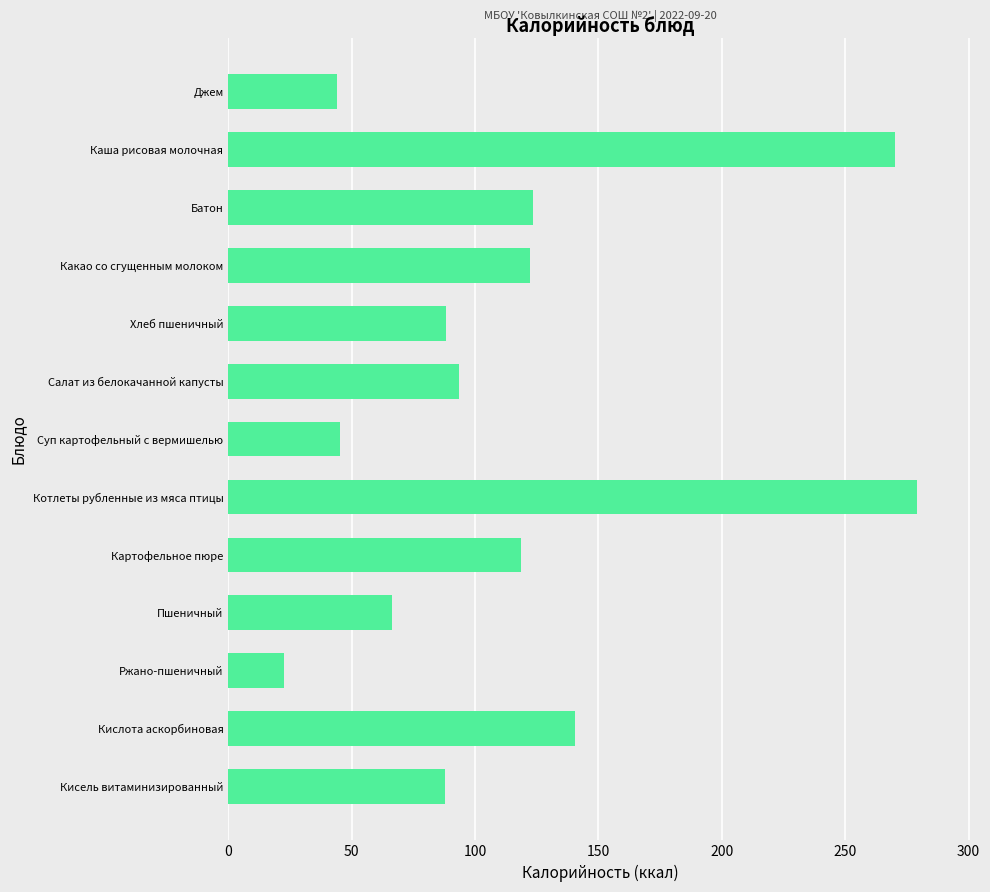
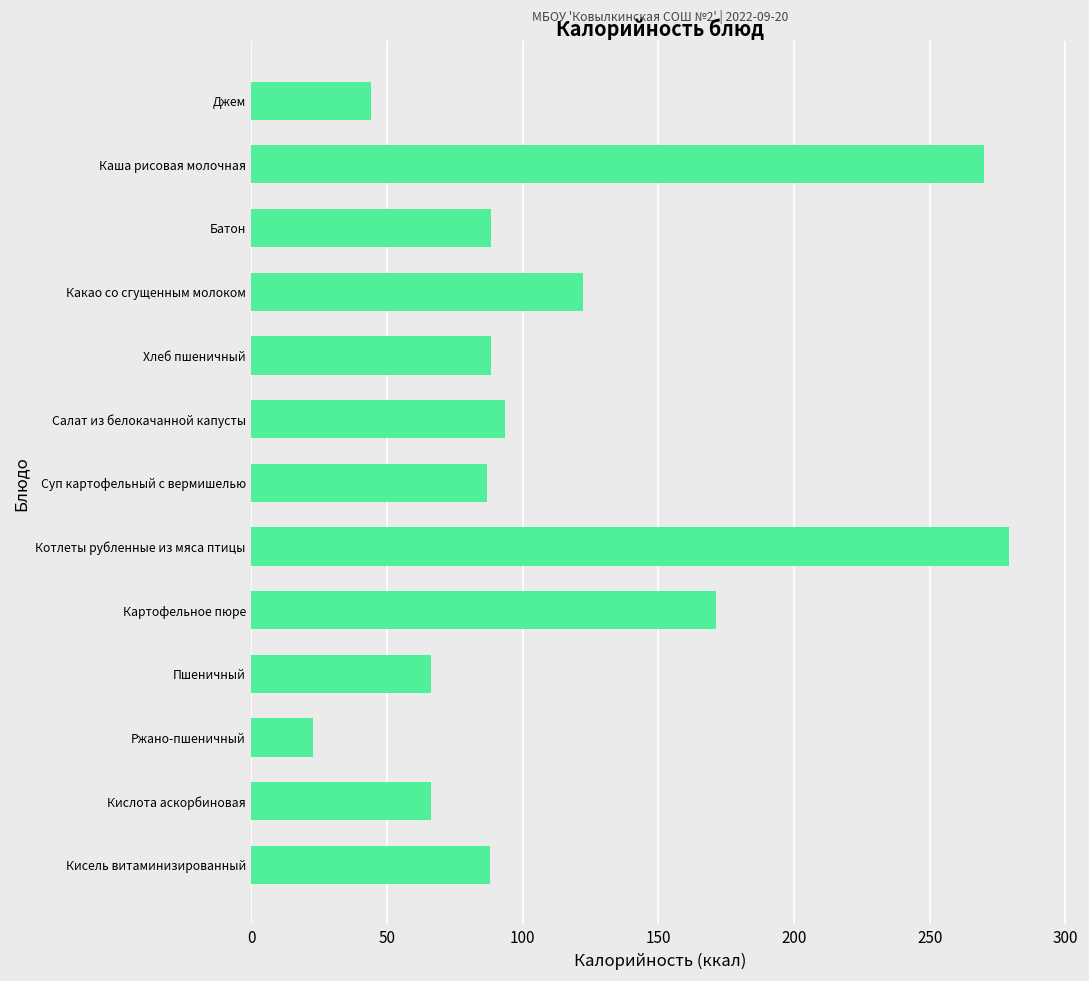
Батон: 124 -> 88
Суп картофельный с вермишелью: 45 -> 87
Картофельное пюре: 119 -> 171
Кислота аскорбиновая: 141 -> 66
